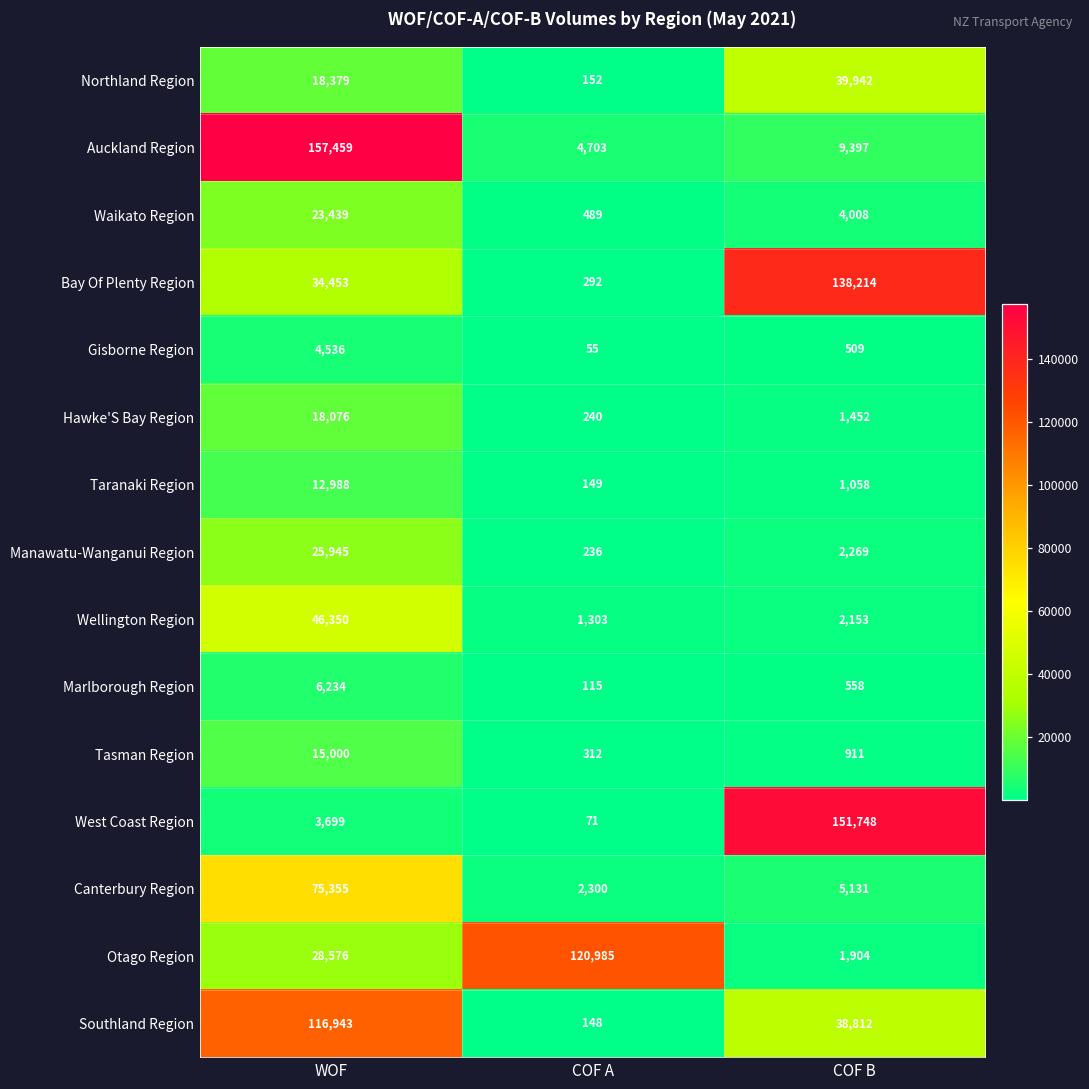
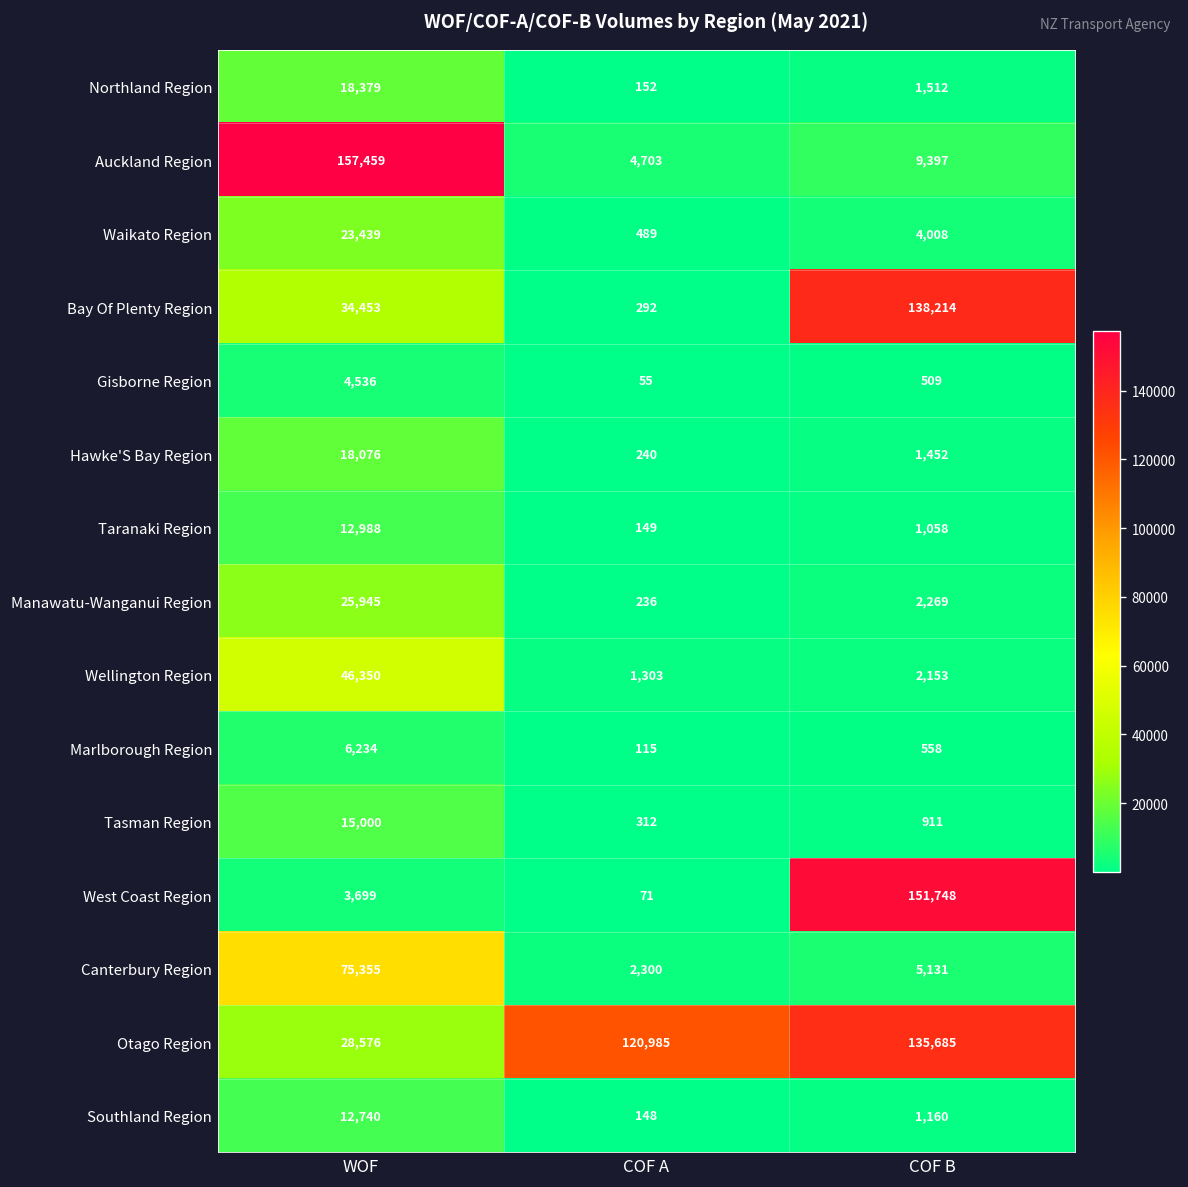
Northland Region, COF B: 39,942 -> 1,512
Otago Region, COF B: 1,904 -> 135,685
Southland Region, WOF: 116,943 -> 12,740
Southland Region, COF B: 38,812 -> 1,160
